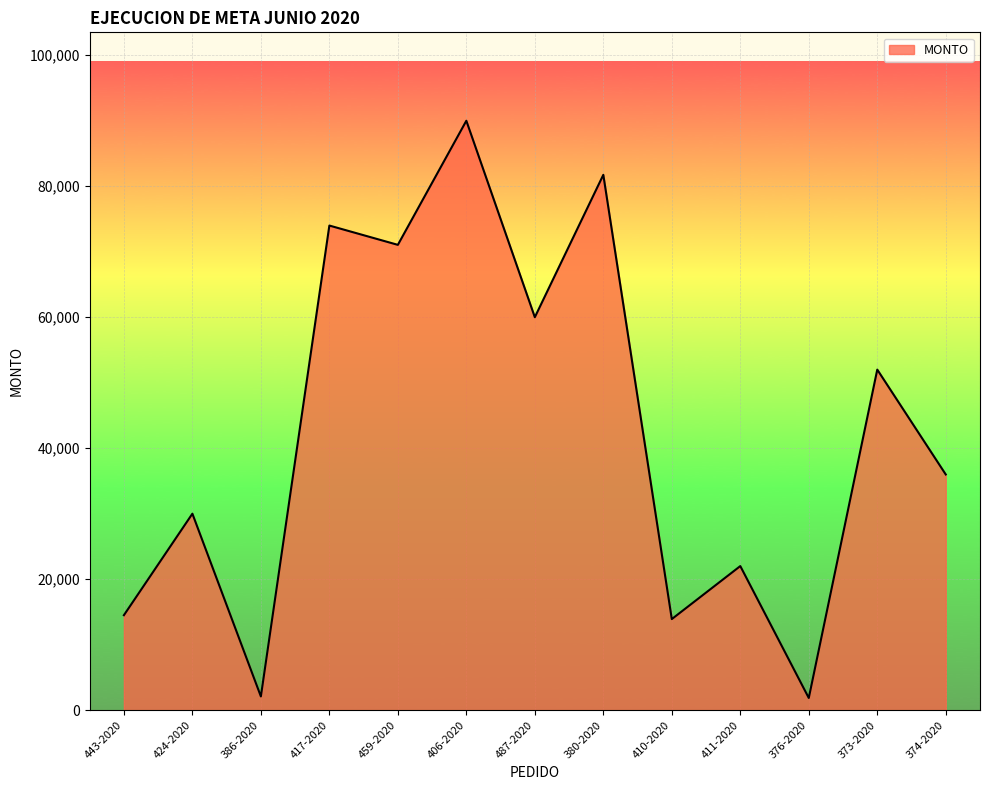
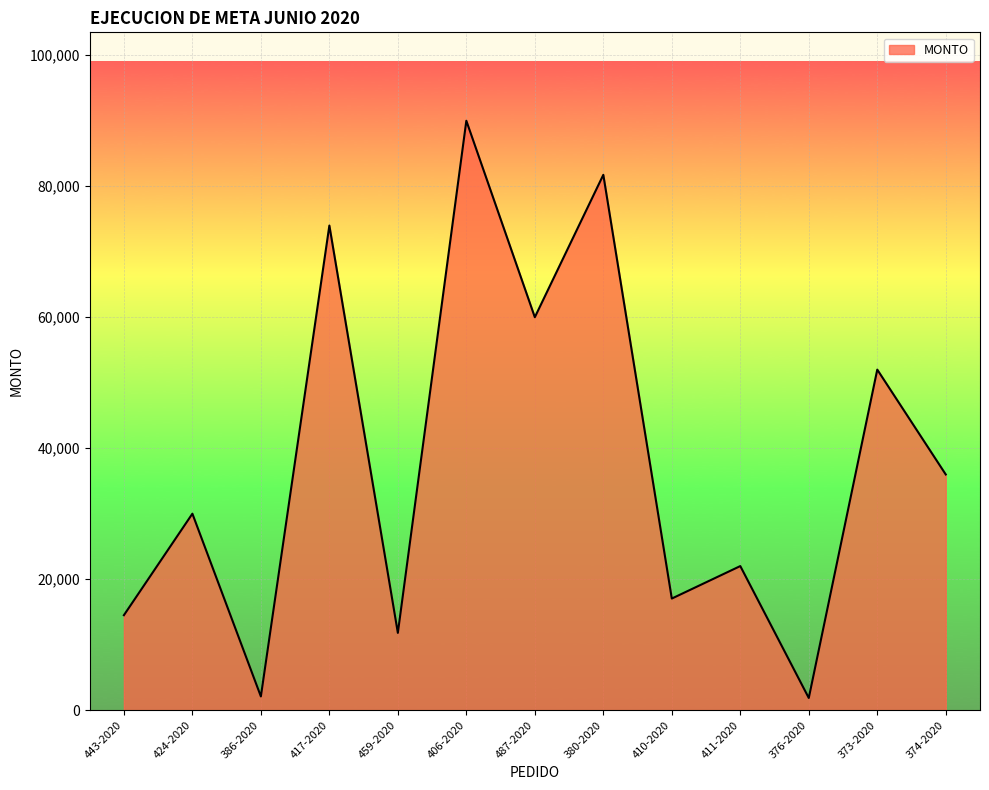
459-2020: 71,000 -> 12,000
410-2020: 14,000 -> 17,000
